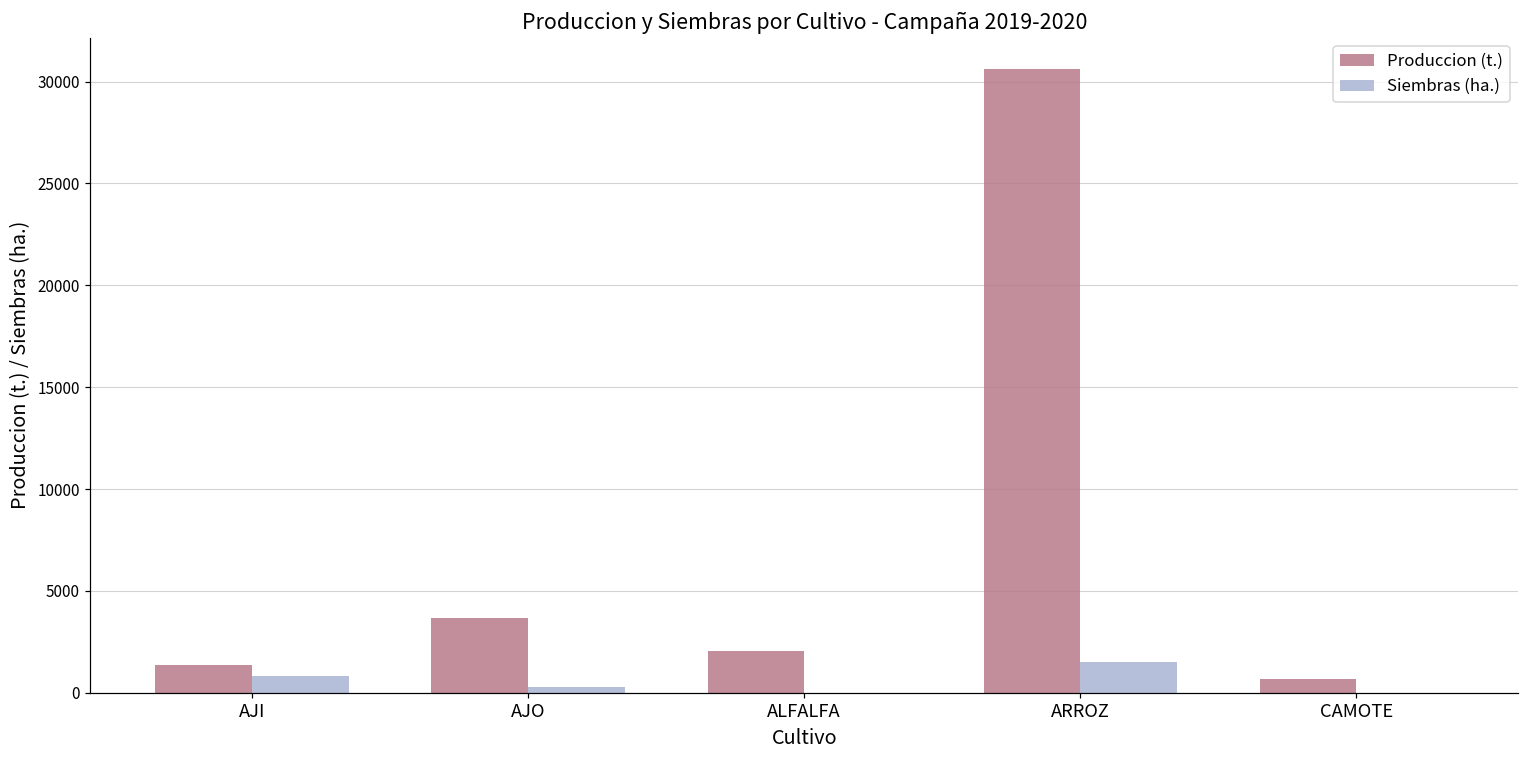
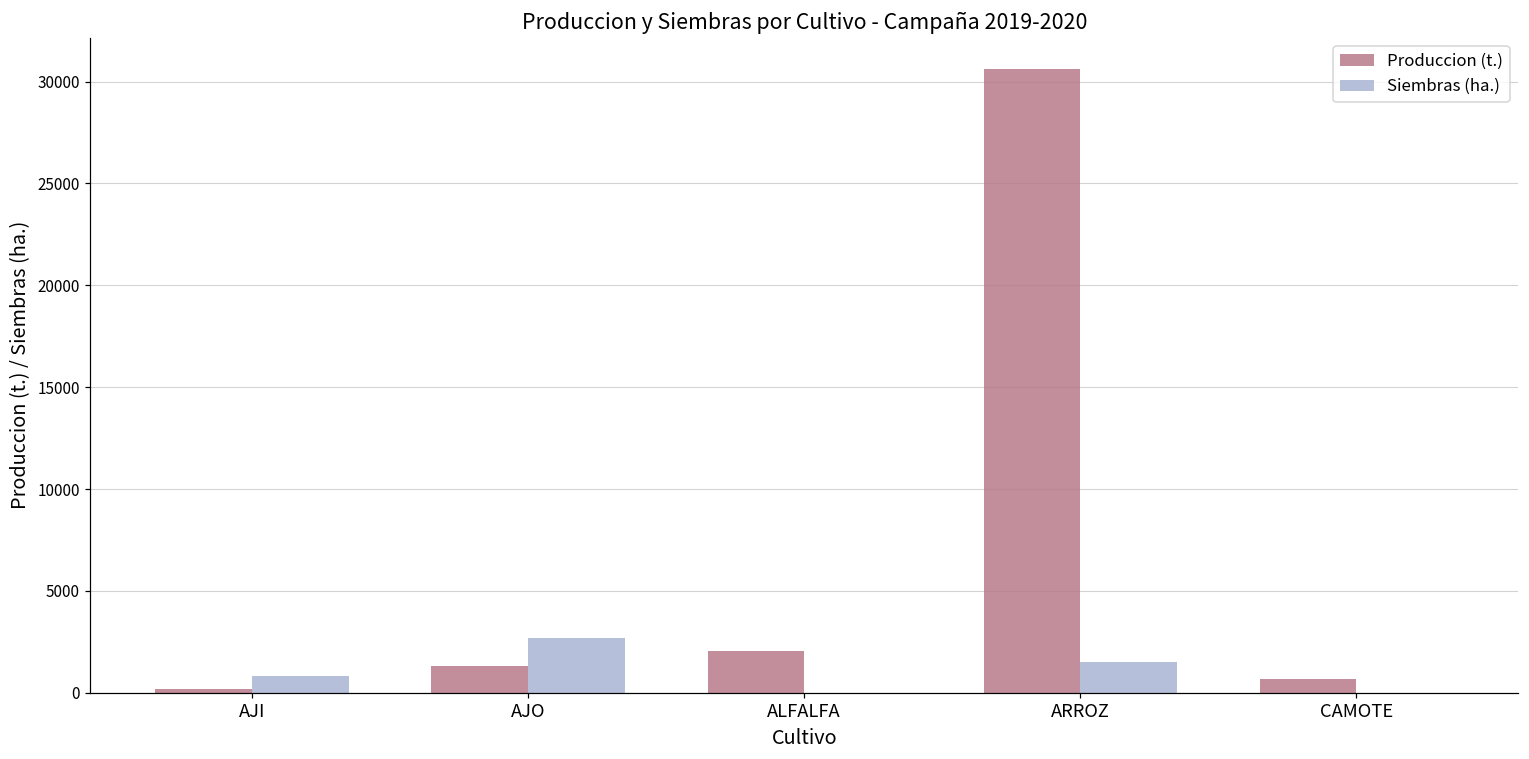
Produccion (t.), AJI: 1400 -> 200
Produccion (t.), AJO: 3700 -> 1300
Siembras (ha.), AJO: 300 -> 2700
